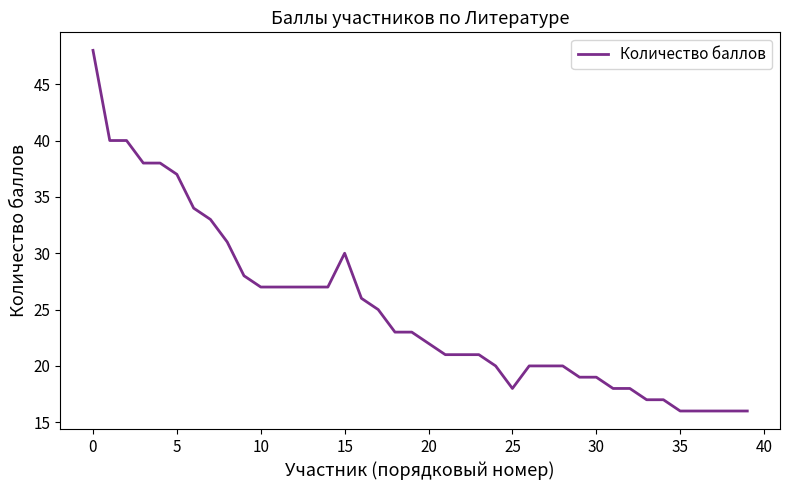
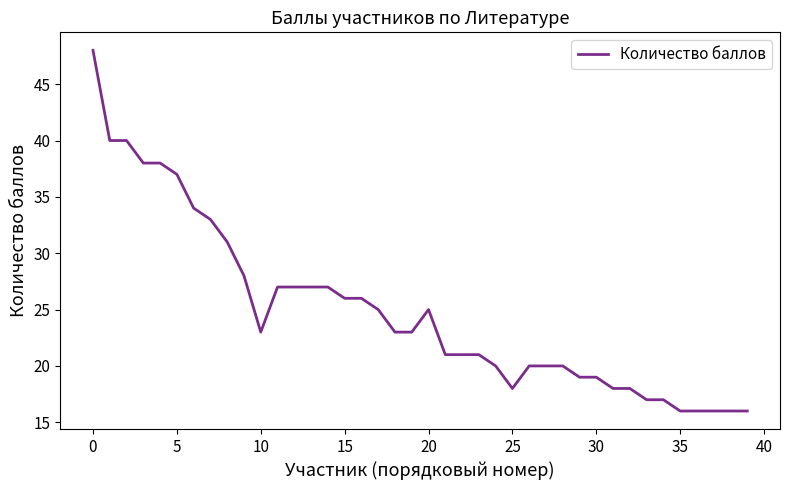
10: 27 -> 23
15: 30 -> 26
20: 22 -> 25
